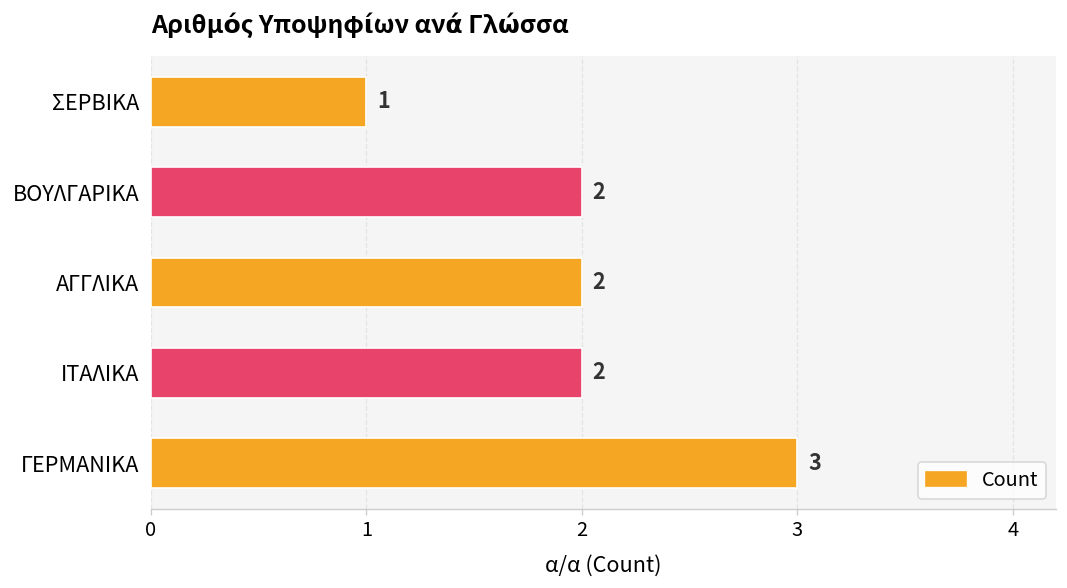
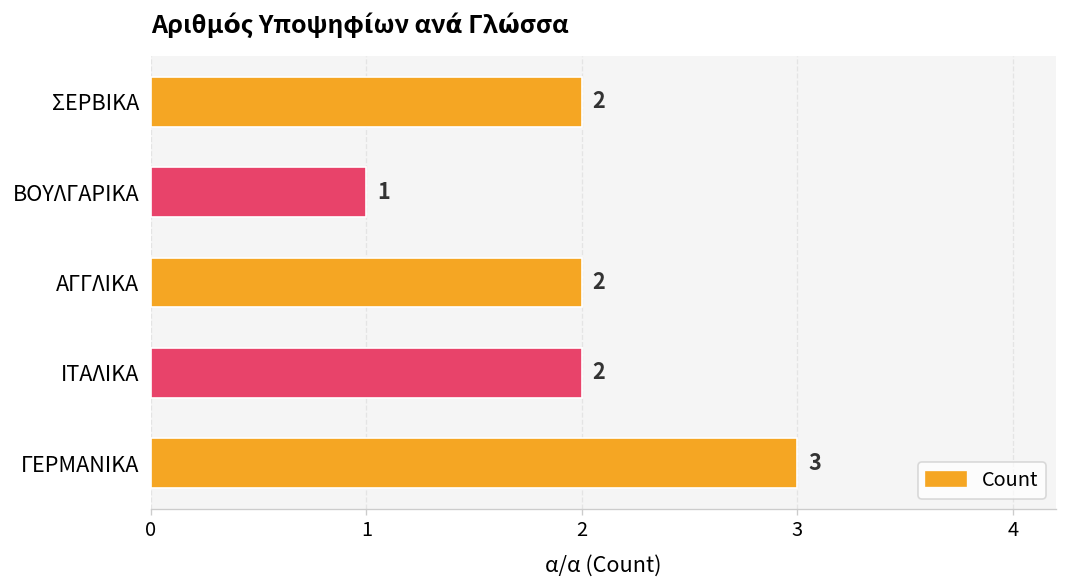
ΣΕΡΒΙΚΑ: 1 -> 2
ΒΟΥΛΓΑΡΙΚΑ: 2 -> 1
